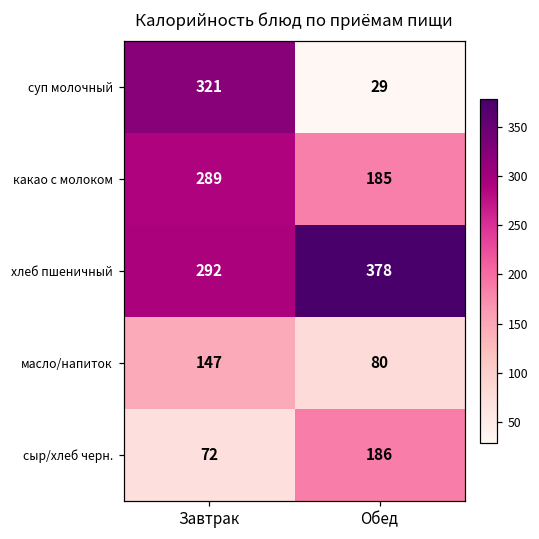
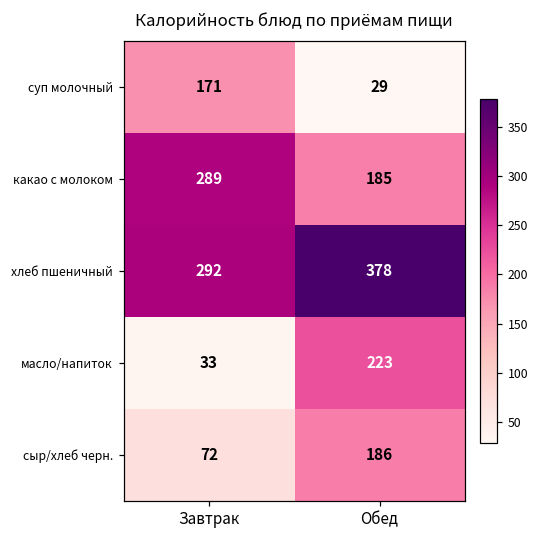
суп молочный, Завтрак: 321 -> 171
масло/напиток, Завтрак: 147 -> 33
масло/напиток, Обед: 80 -> 223
